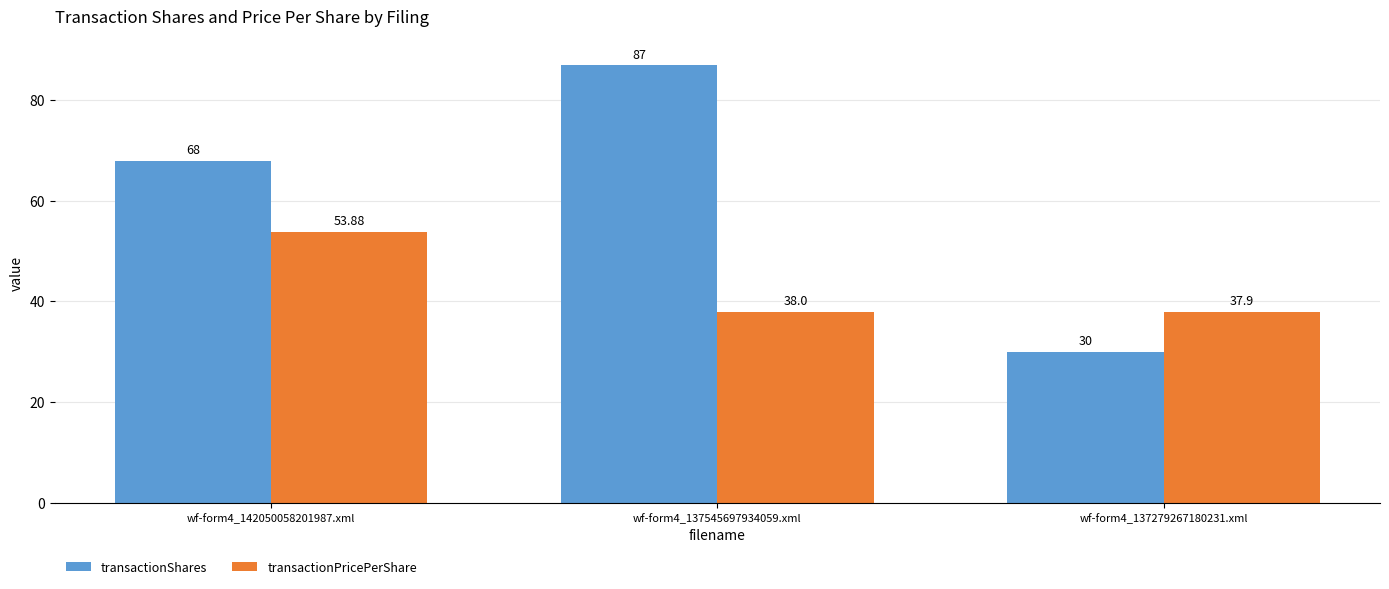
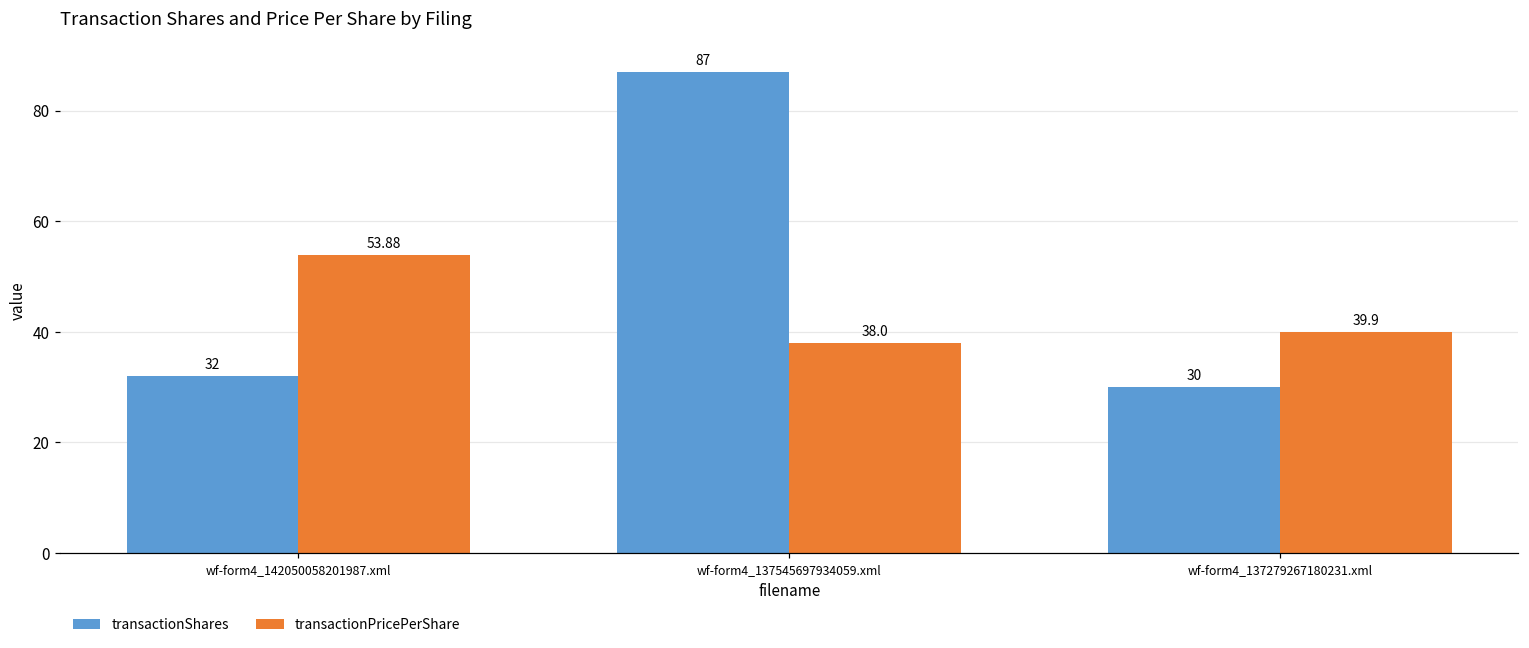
transactionShares, wf-form4_142050058201987.xml: 68 -> 32
transactionPricePerShare, wf-form4_137279267180231.xml: 37.9 -> 39.9
